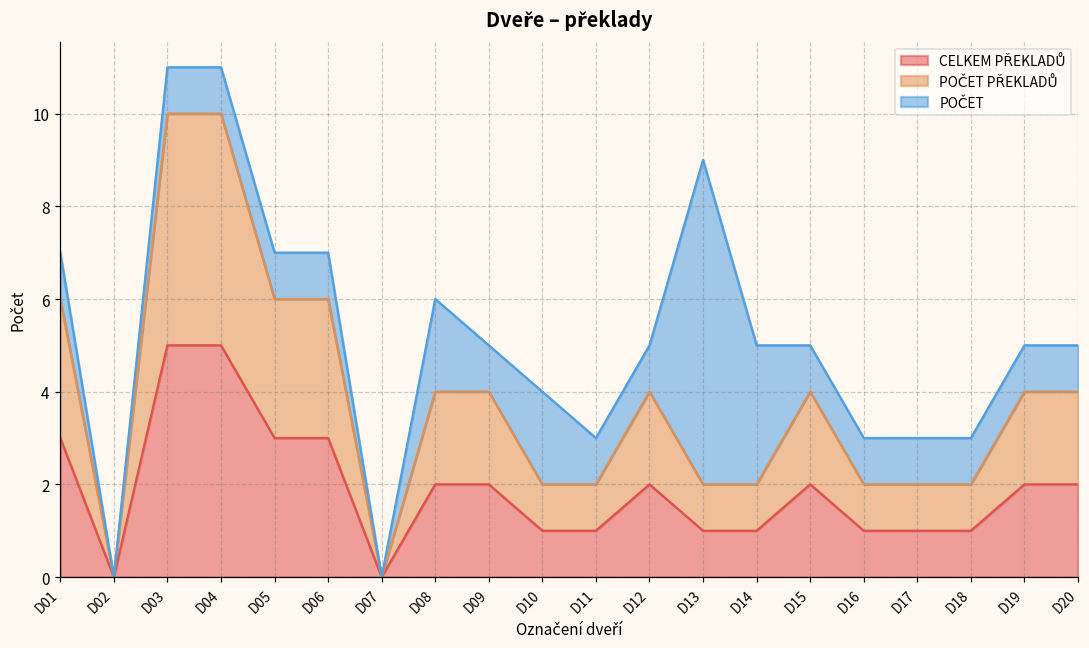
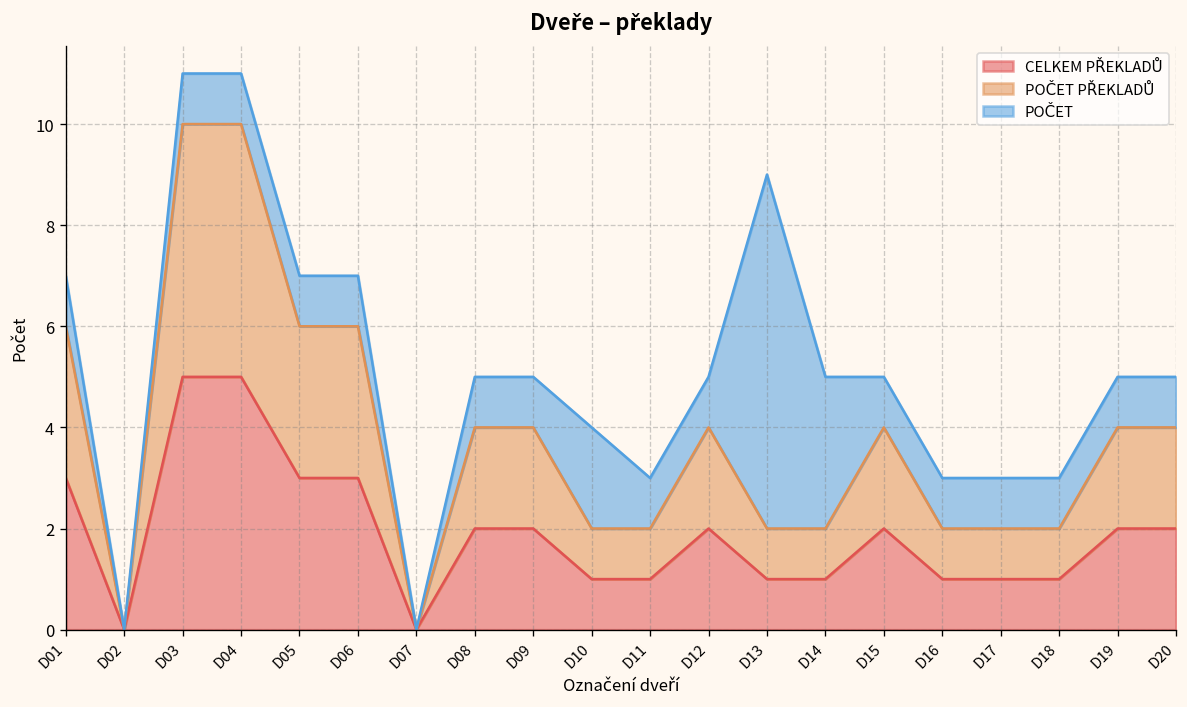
POČET, D08: 2 -> 1
